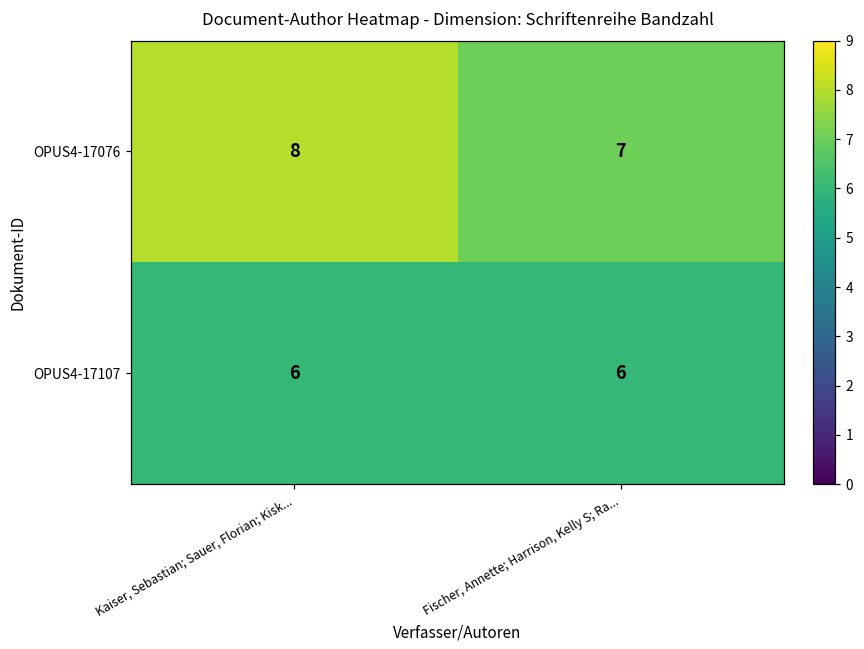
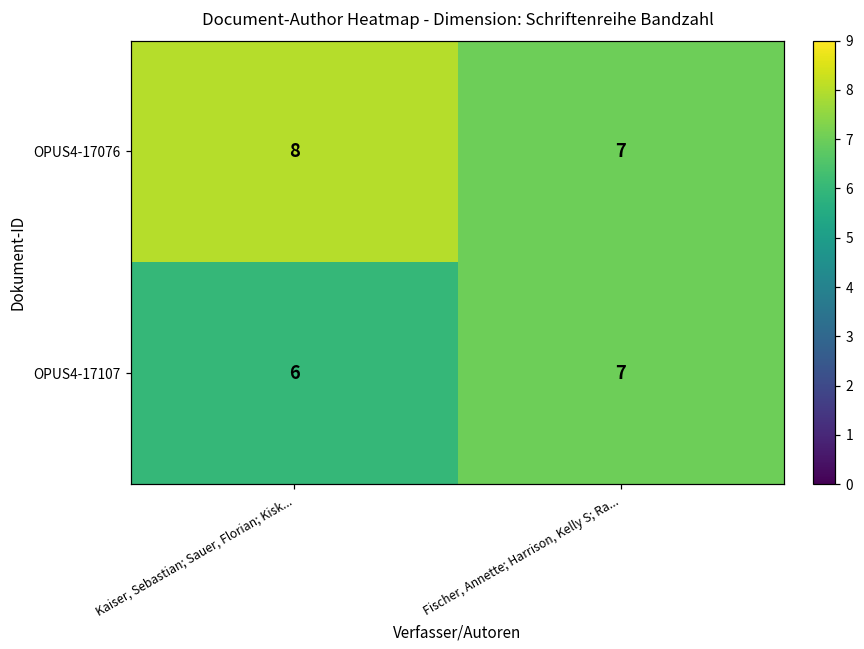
OPUS4-17107, Fischer, Annette; Harrison, Kelly S; Ra...: 6 -> 7
